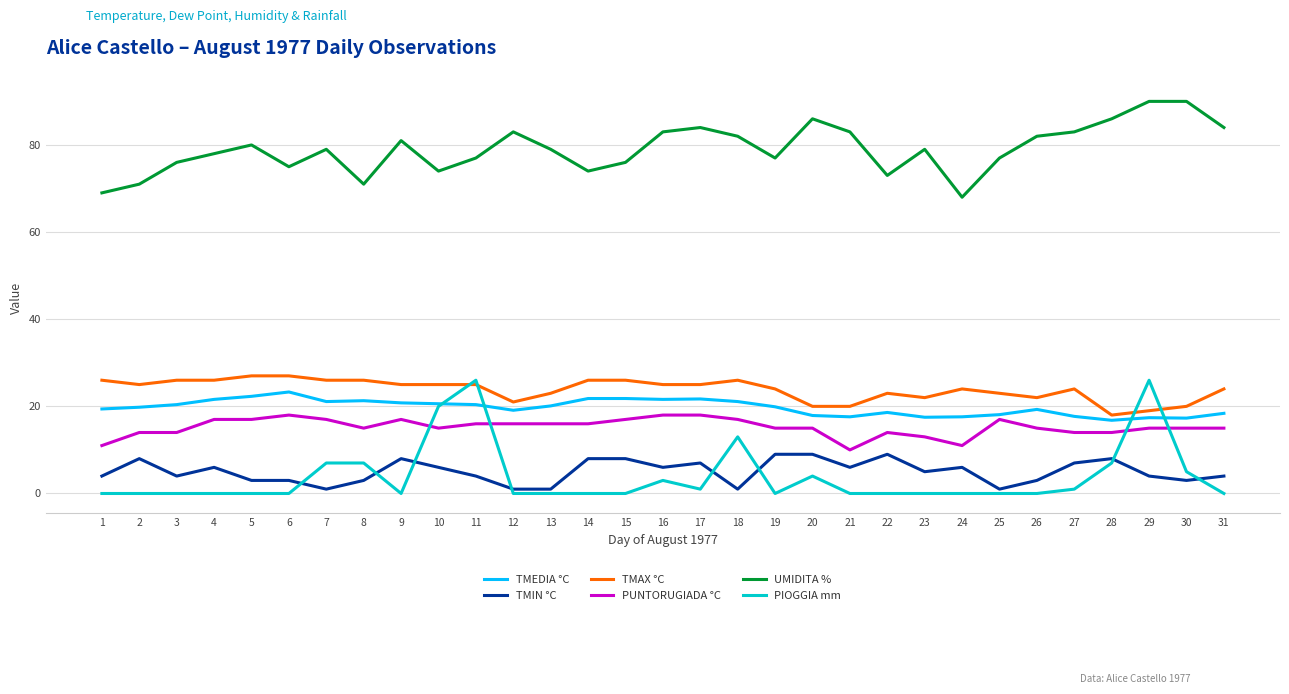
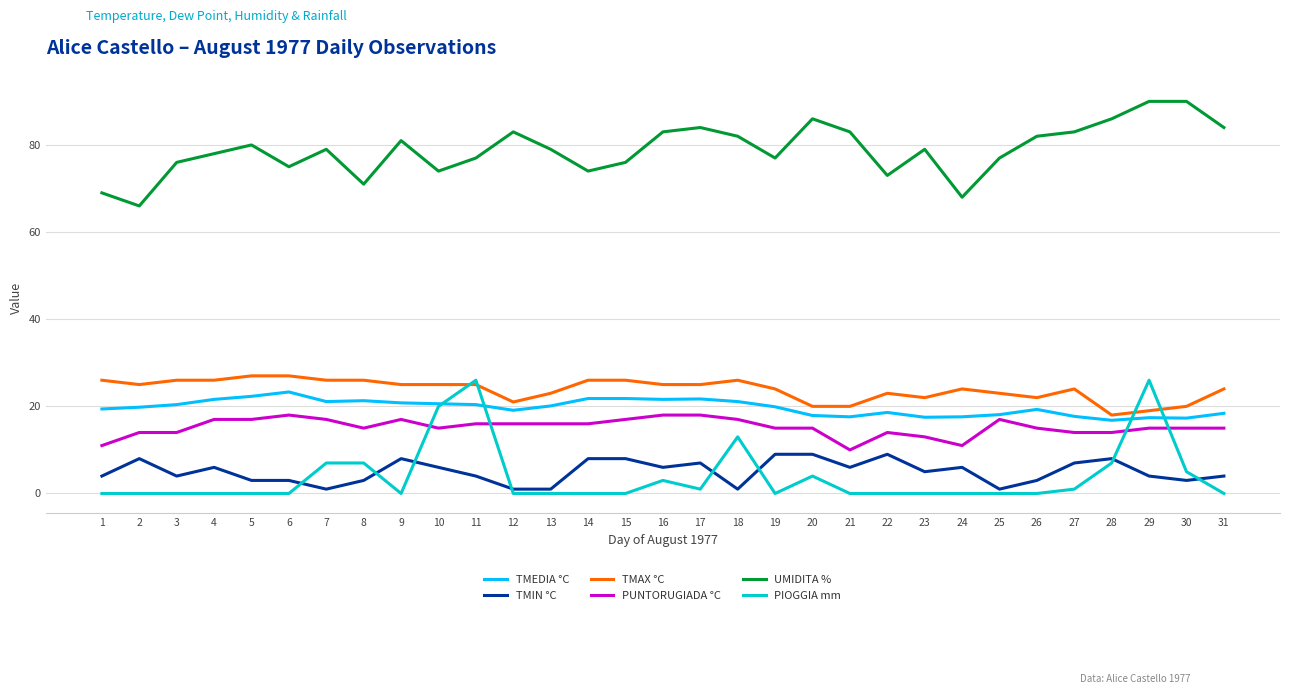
UMIDITA %, 2: 71 -> 66
